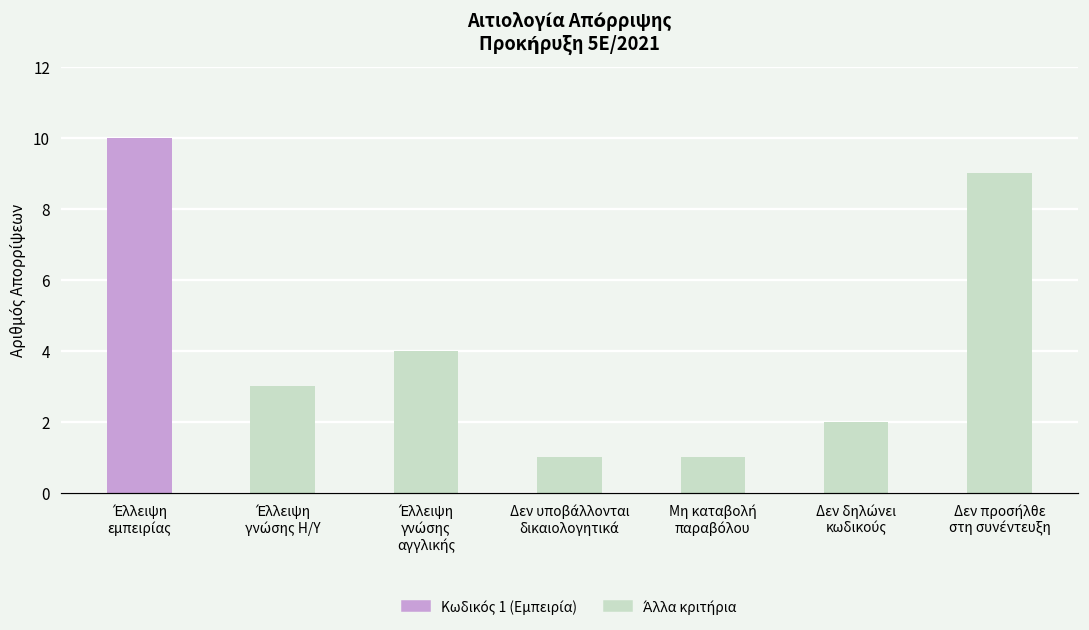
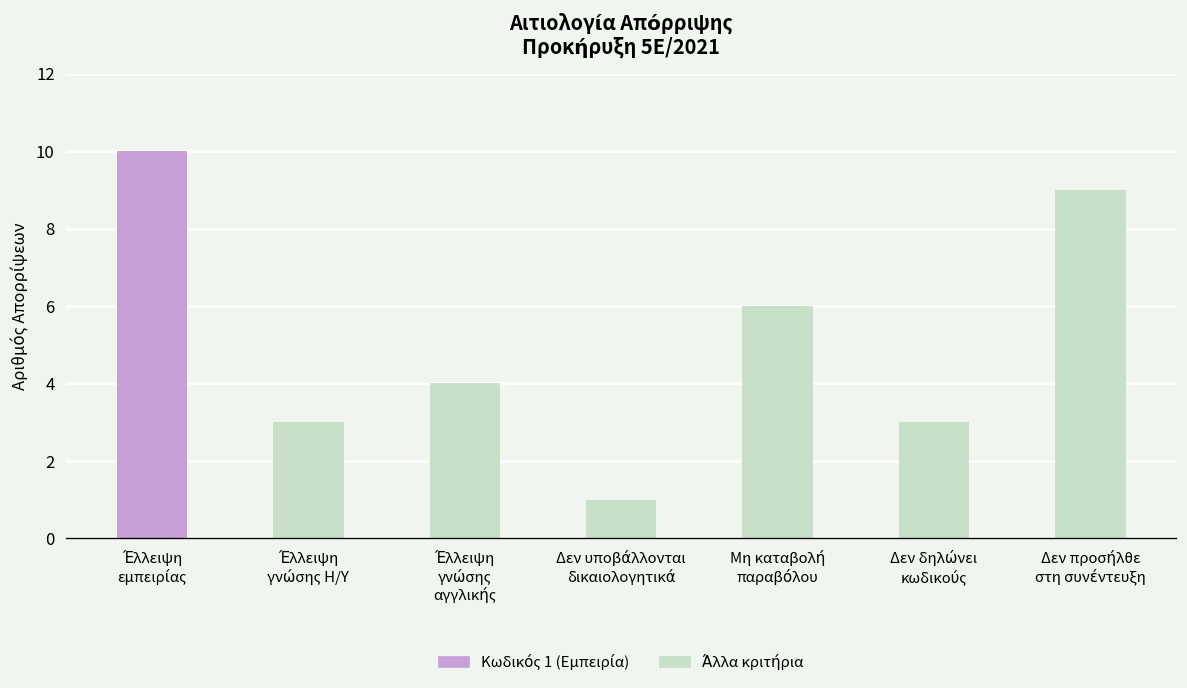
Μη καταβολή παραβόλου: 1 -> 6
Δεν δηλώνει κωδικούς: 2 -> 3
